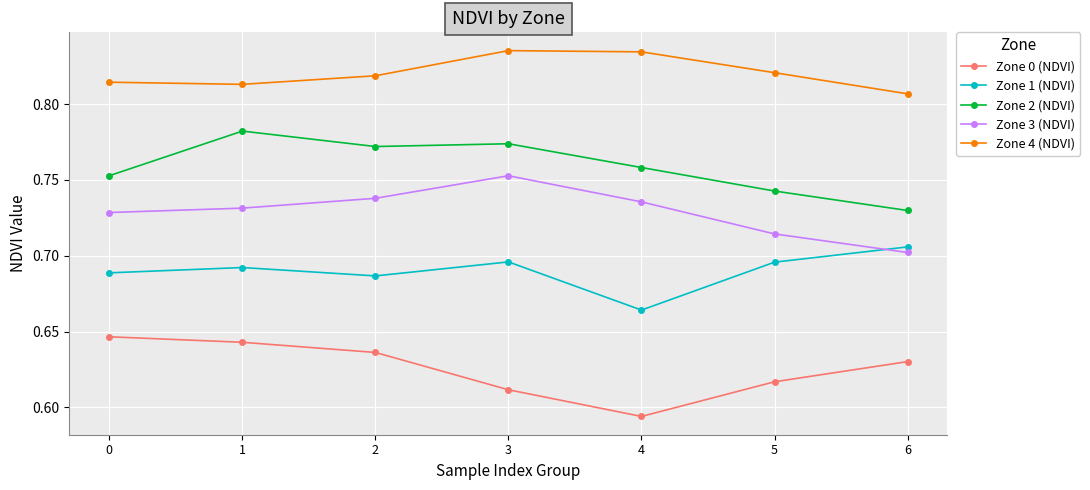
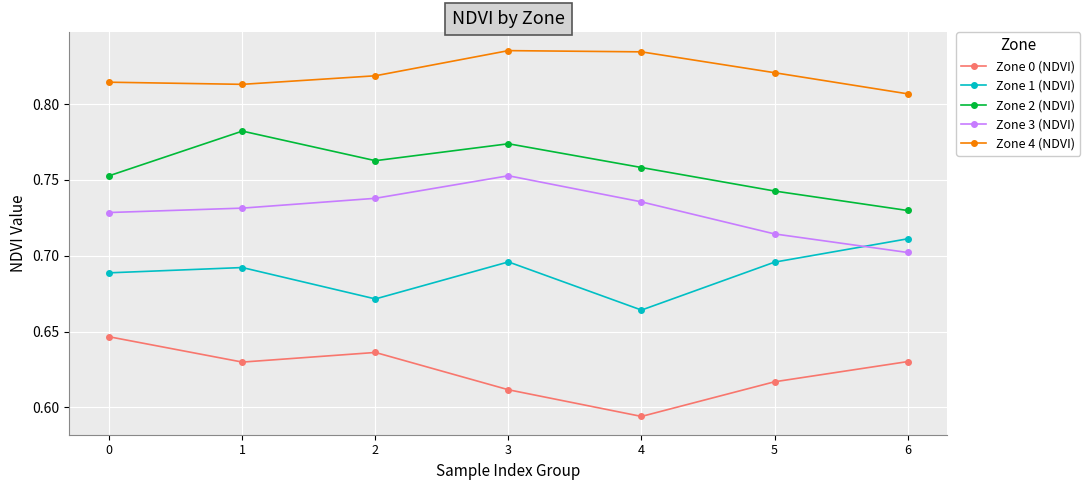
Zone 0 (NDVI), 1: 0.643 -> 0.630
Zone 1 (NDVI), 2: 0.687 -> 0.672
Zone 2 (NDVI), 2: 0.772 -> 0.763
Zone 1 (NDVI), 6: 0.706 -> 0.711
